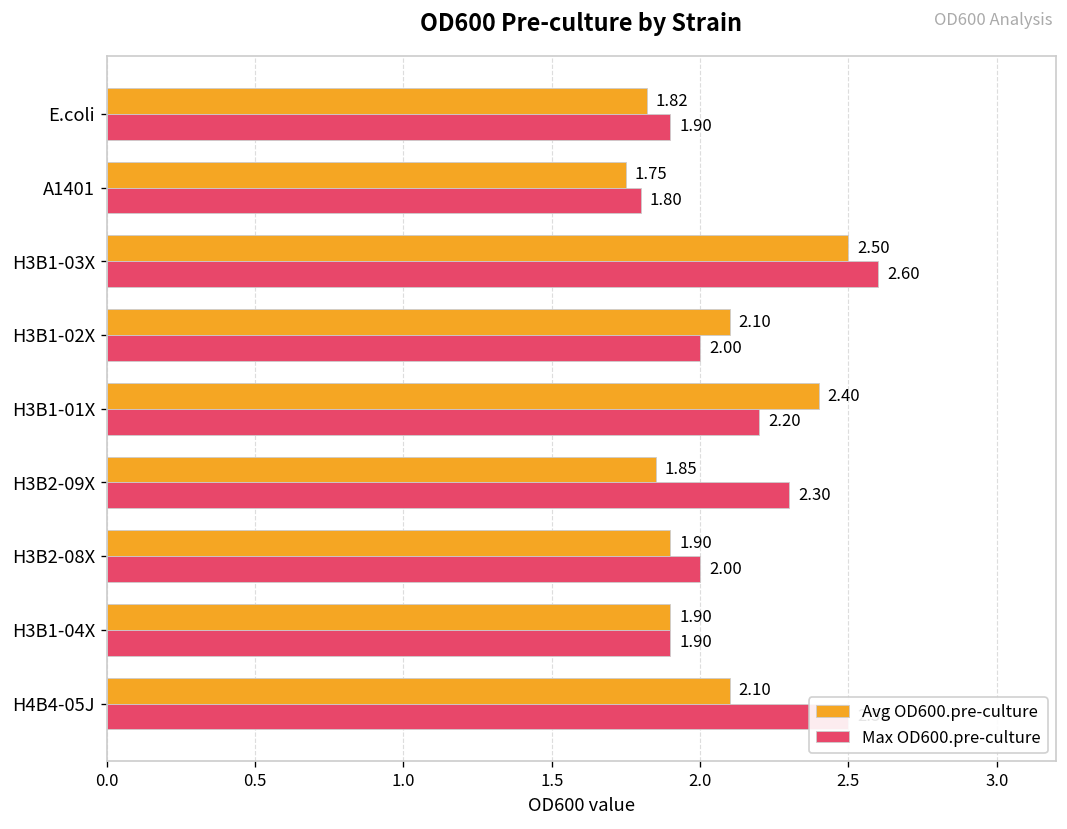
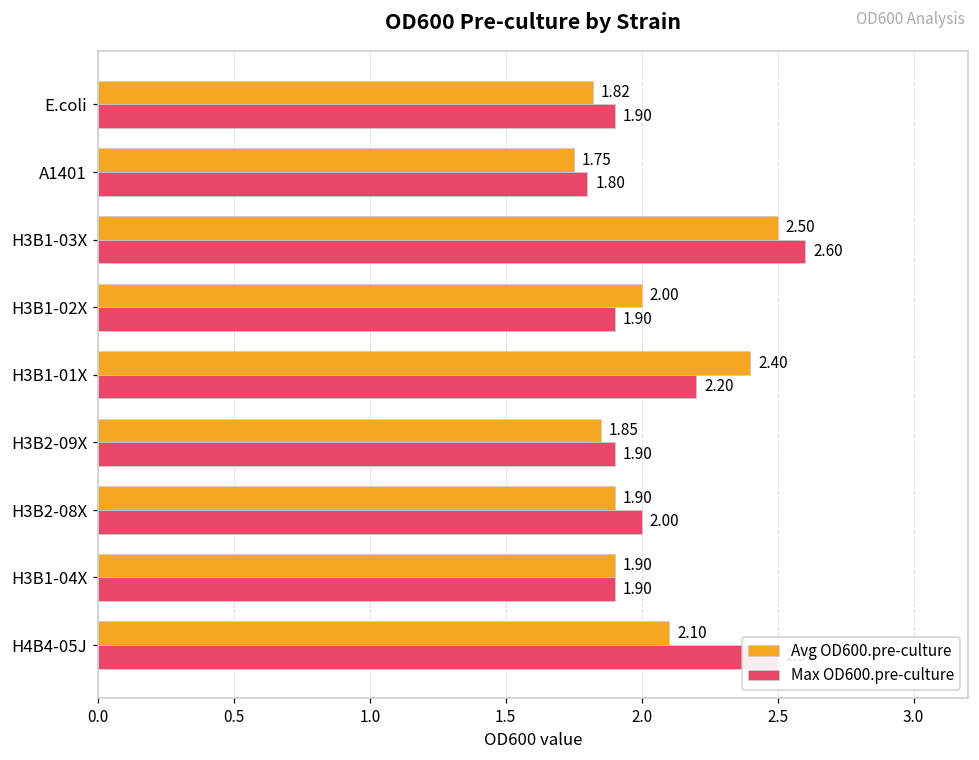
Avg OD600.pre-culture, H3B1-02X: 2.10 -> 2.00
Max OD600.pre-culture, H3B1-02X: 2.00 -> 1.90
Max OD600.pre-culture, H3B2-09X: 2.30 -> 1.90
